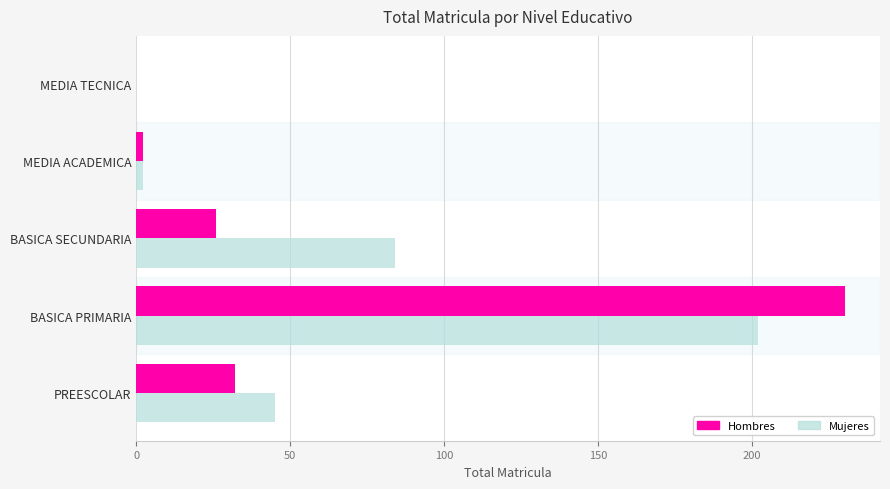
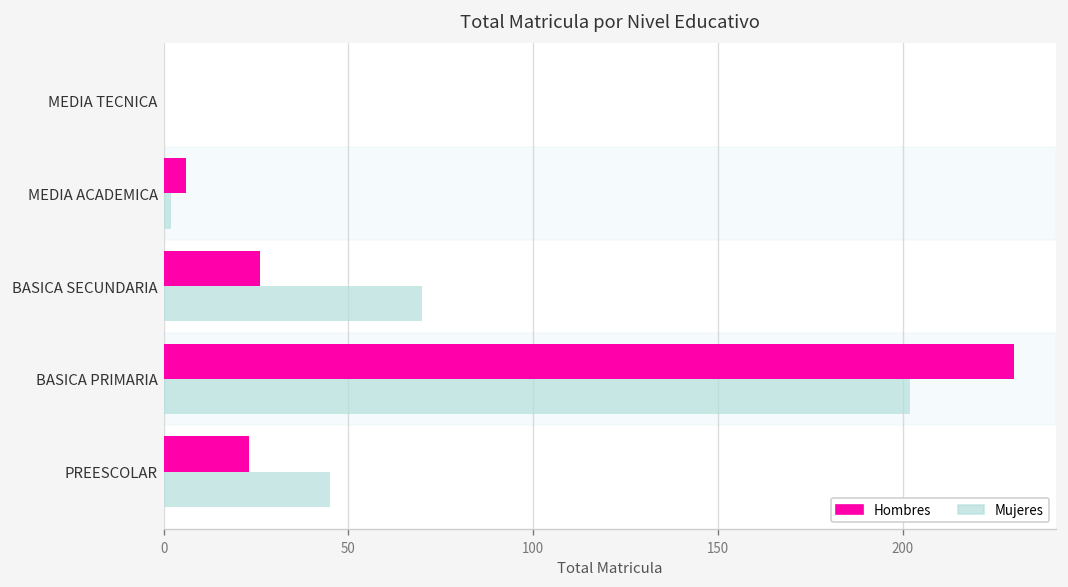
Hombres, MEDIA ACADEMICA: 2 -> 6
Mujeres, BASICA SECUNDARIA: 84 -> 70
Hombres, PREESCOLAR: 32 -> 23
